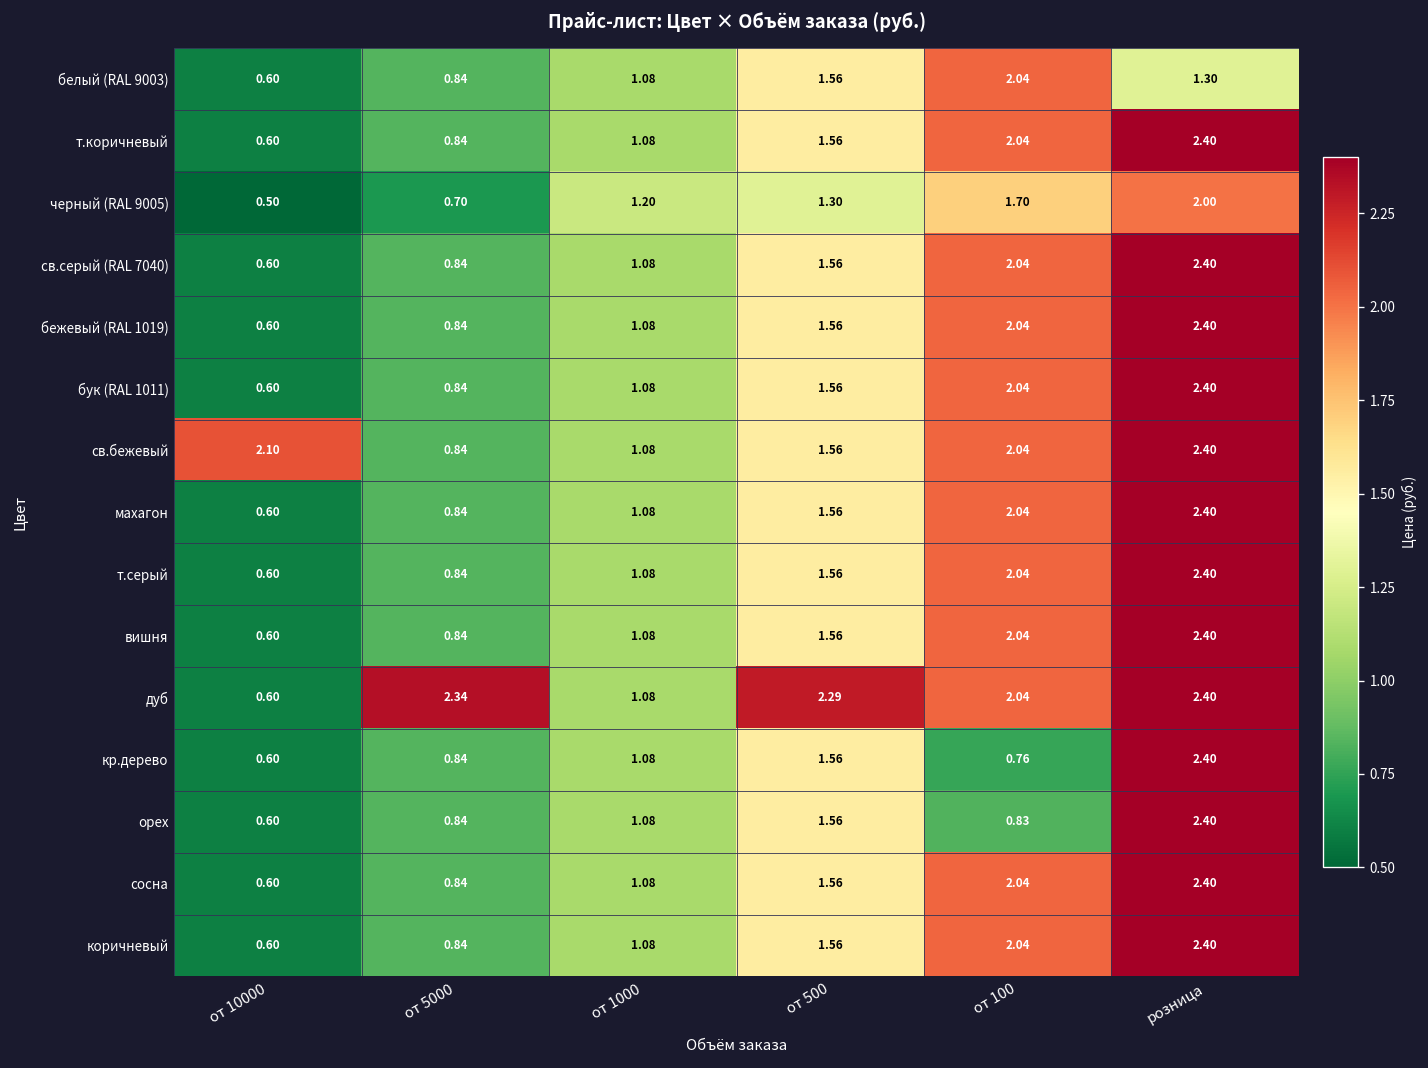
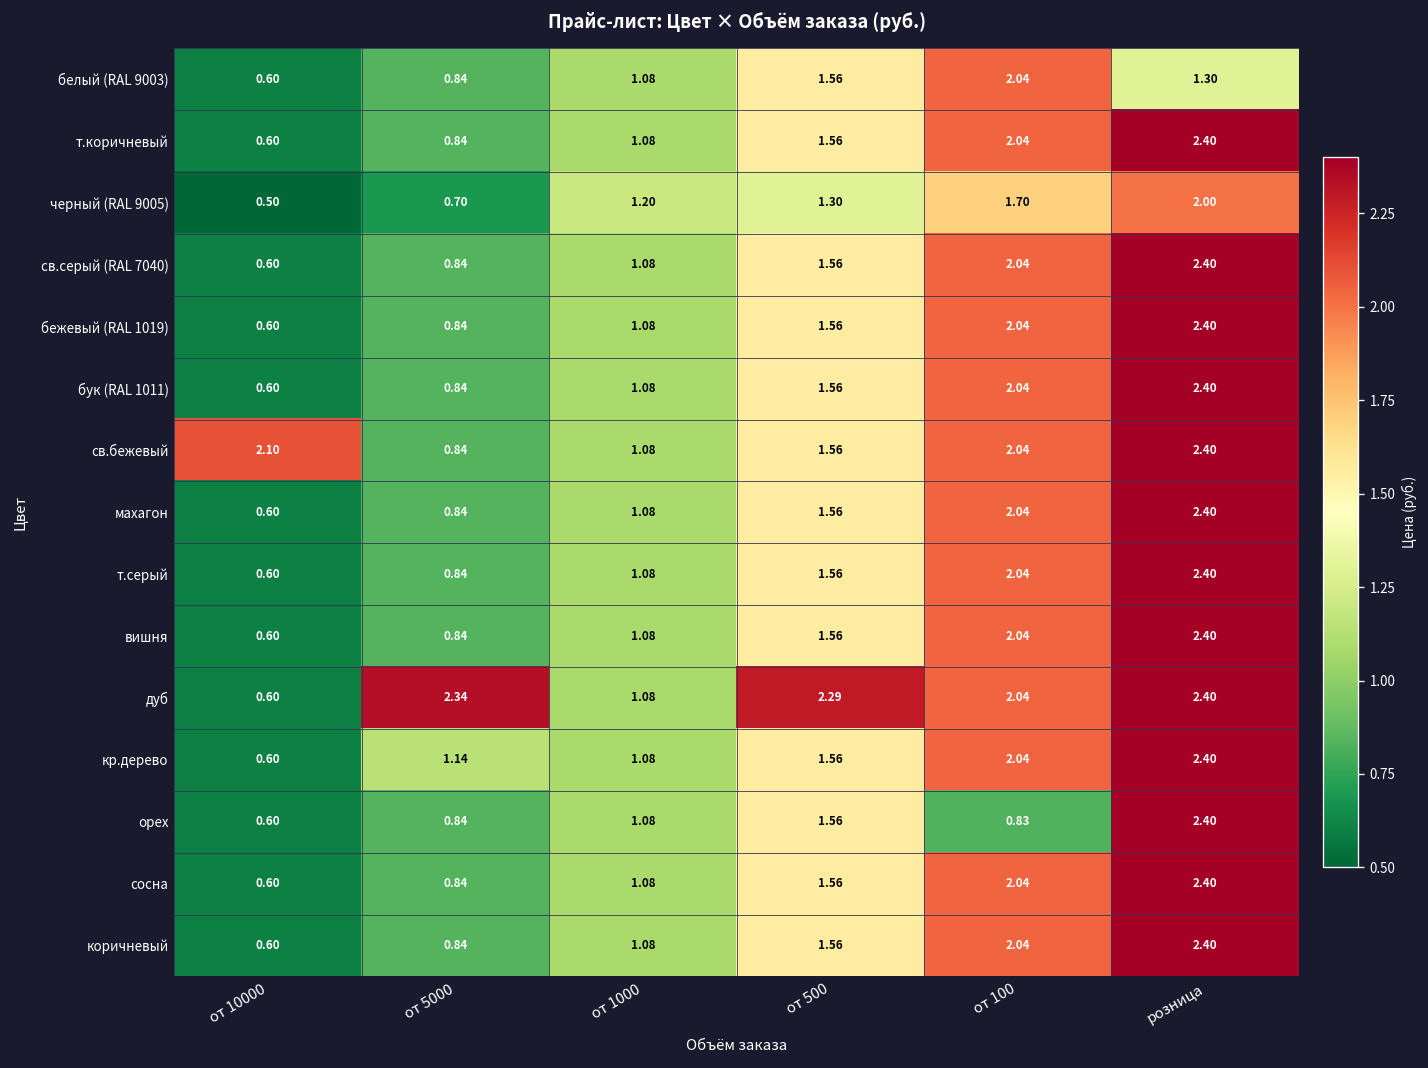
кр.дерево, от 5000: 0.84 -> 1.14
кр.дерево, от 100: 0.76 -> 2.04
